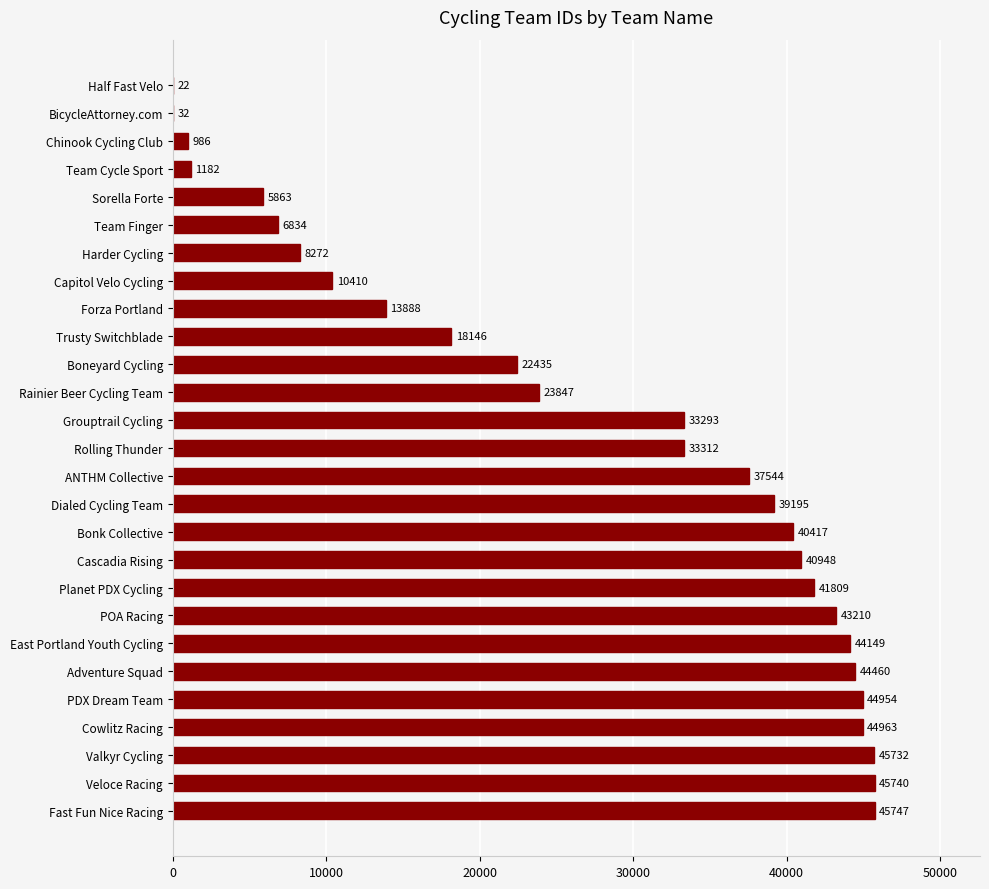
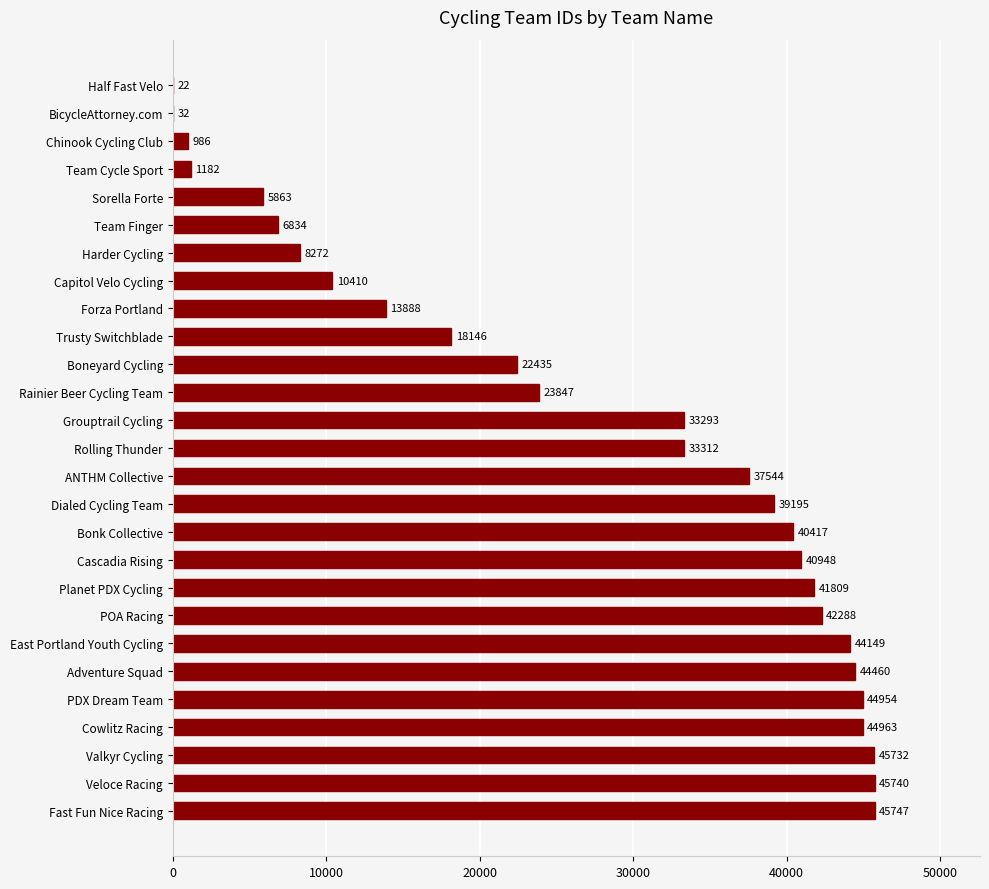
POA Racing: 43210 -> 42288
